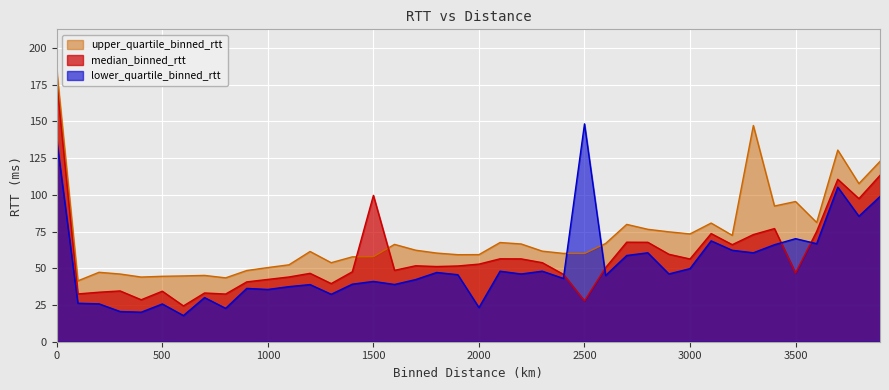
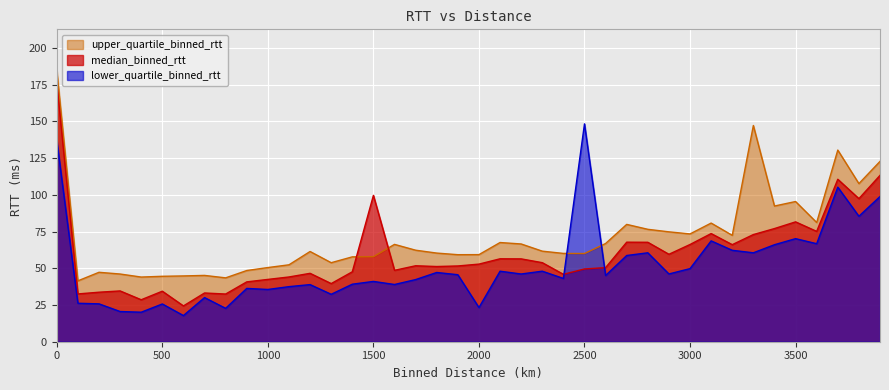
median_binned_rtt, 2500: 28 -> 50
median_binned_rtt, 3000: 56 -> 66
median_binned_rtt, 3500: 47 -> 82
